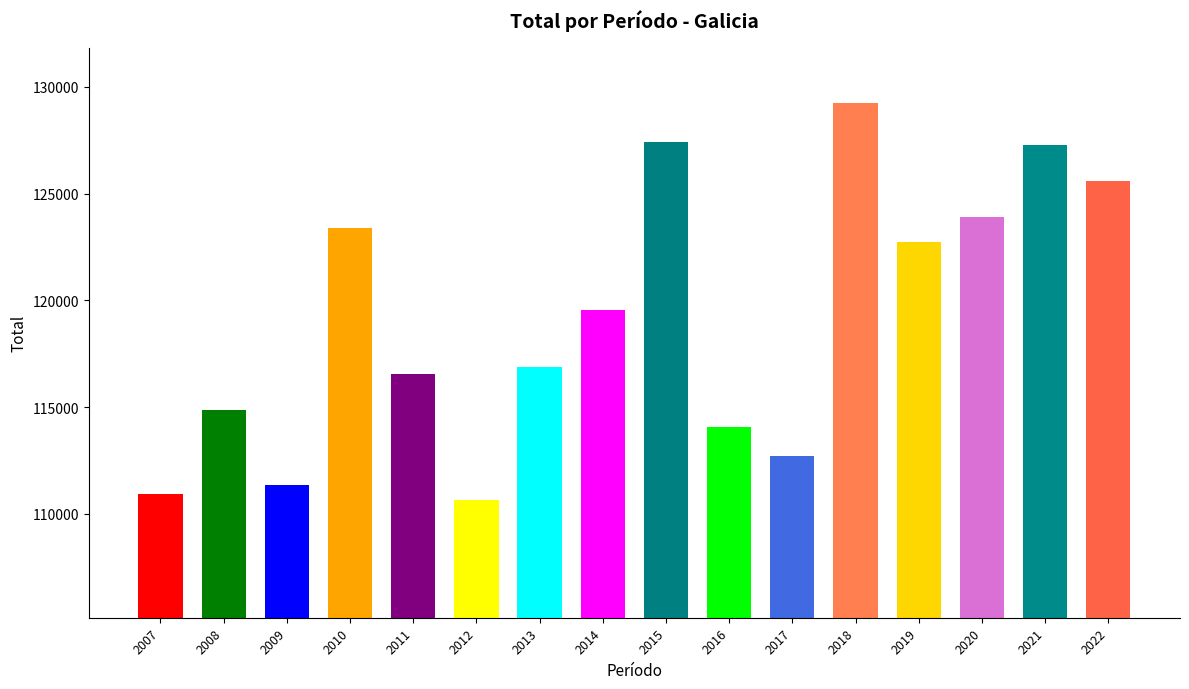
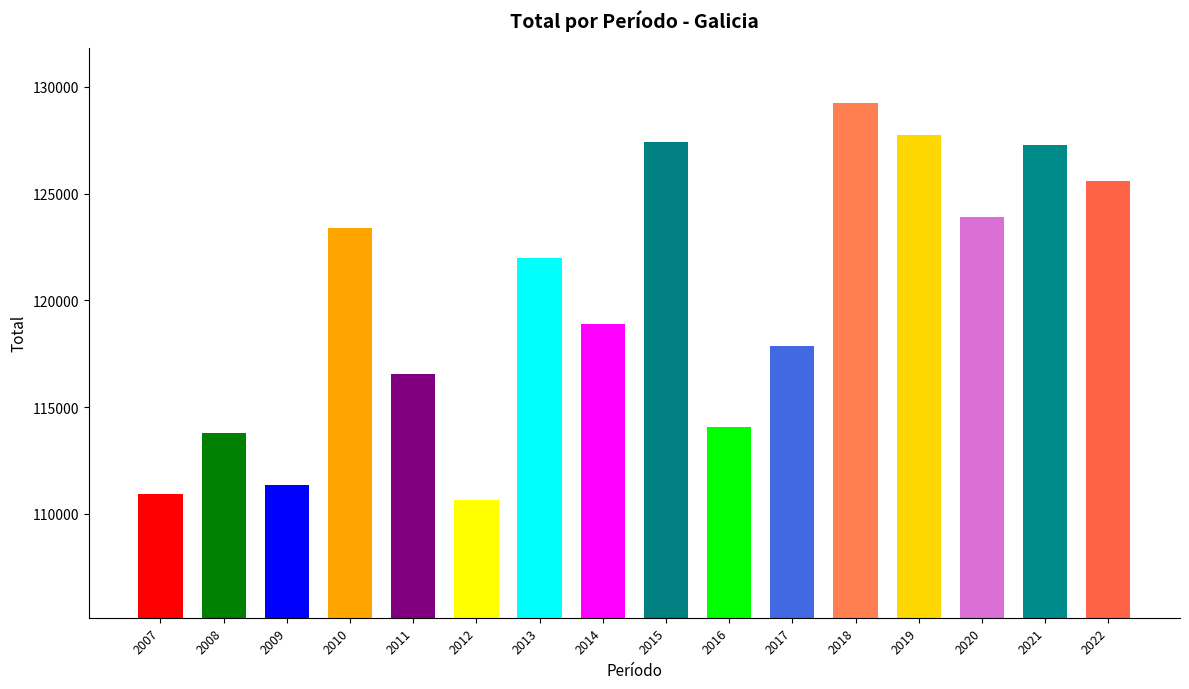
2008: 114900 -> 113800
2013: 116900 -> 122000
2014: 119600 -> 118900
2017: 112700 -> 117900
2019: 122700 -> 127700
